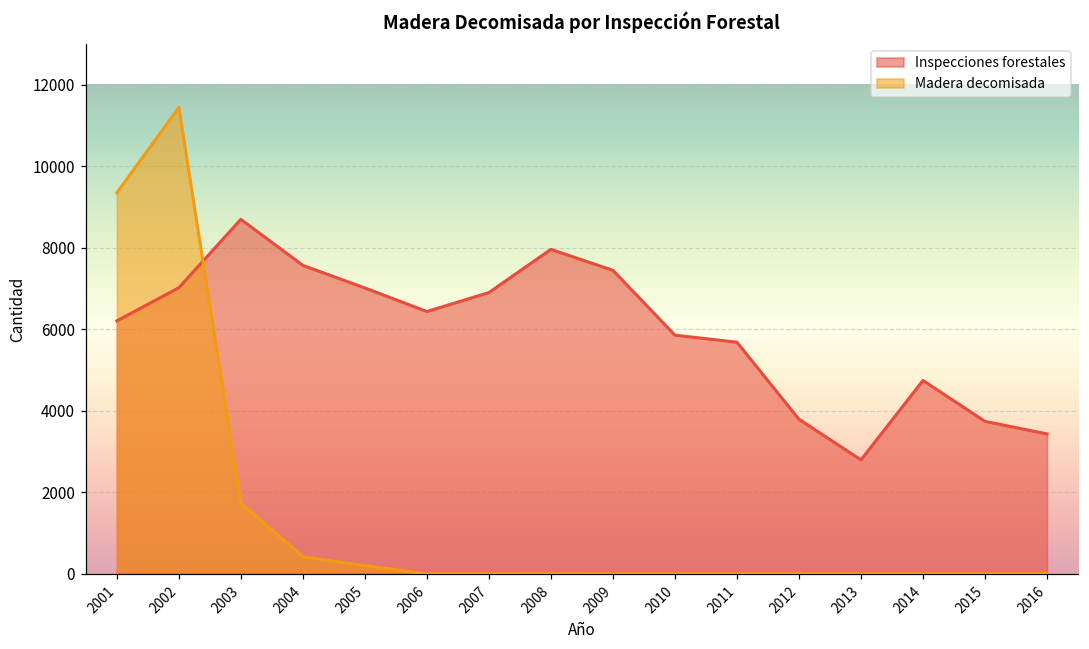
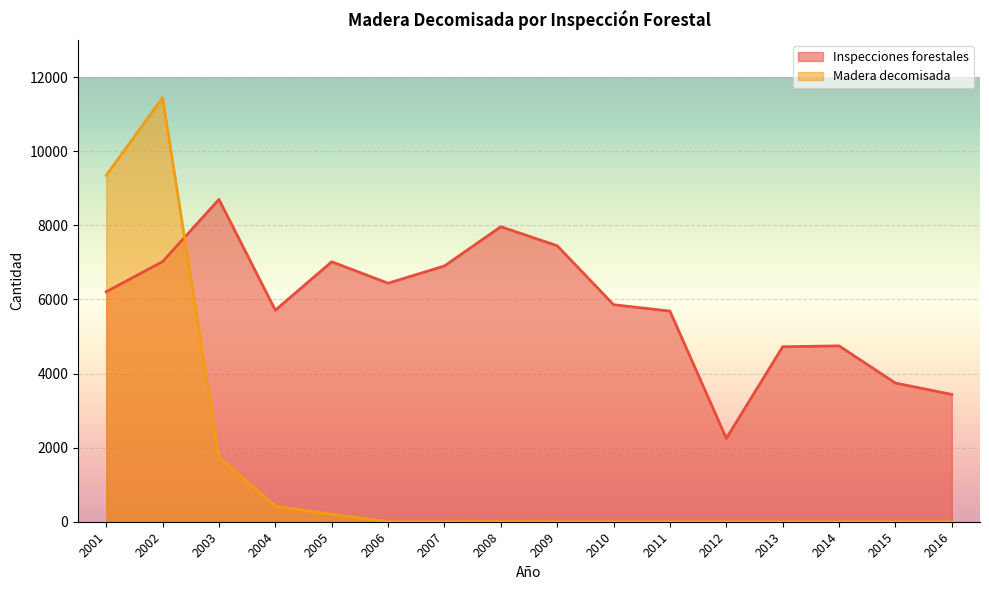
Inspecciones forestales, 2004: 7600 -> 5700
Inspecciones forestales, 2012: 3800 -> 2300
Inspecciones forestales, 2013: 2800 -> 4700
